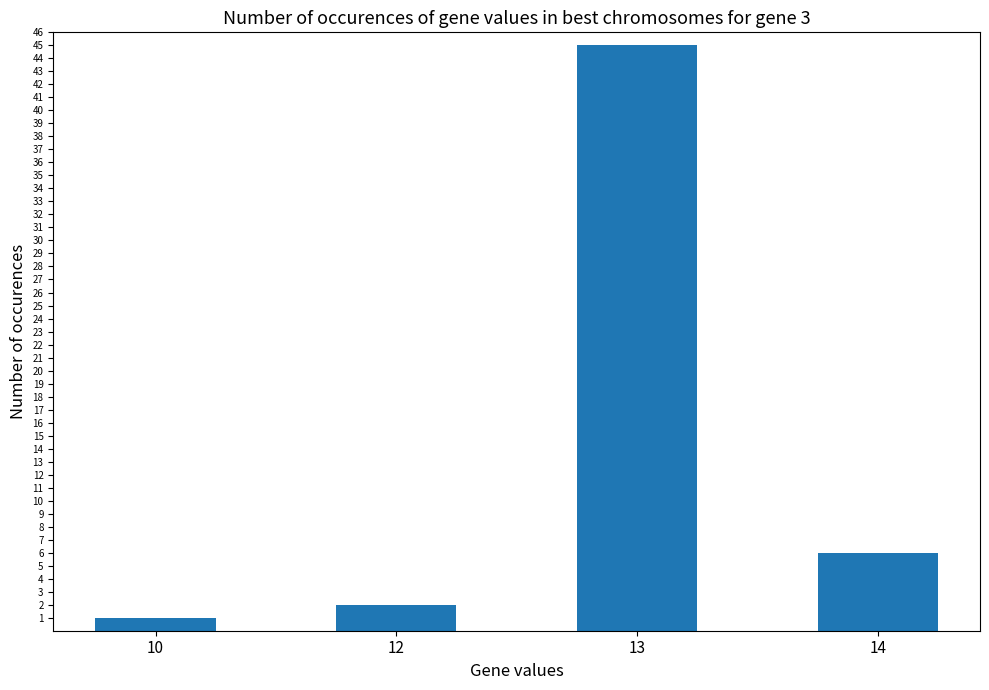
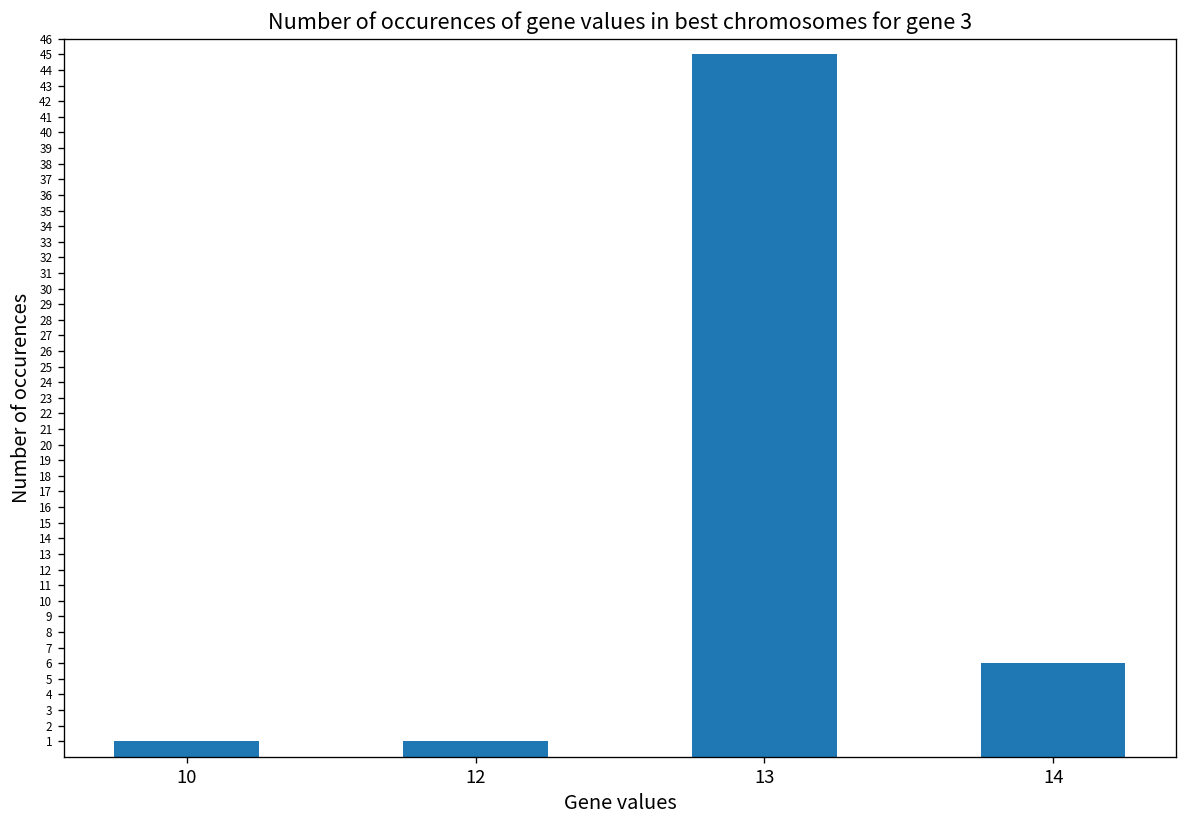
12: 2 -> 1
